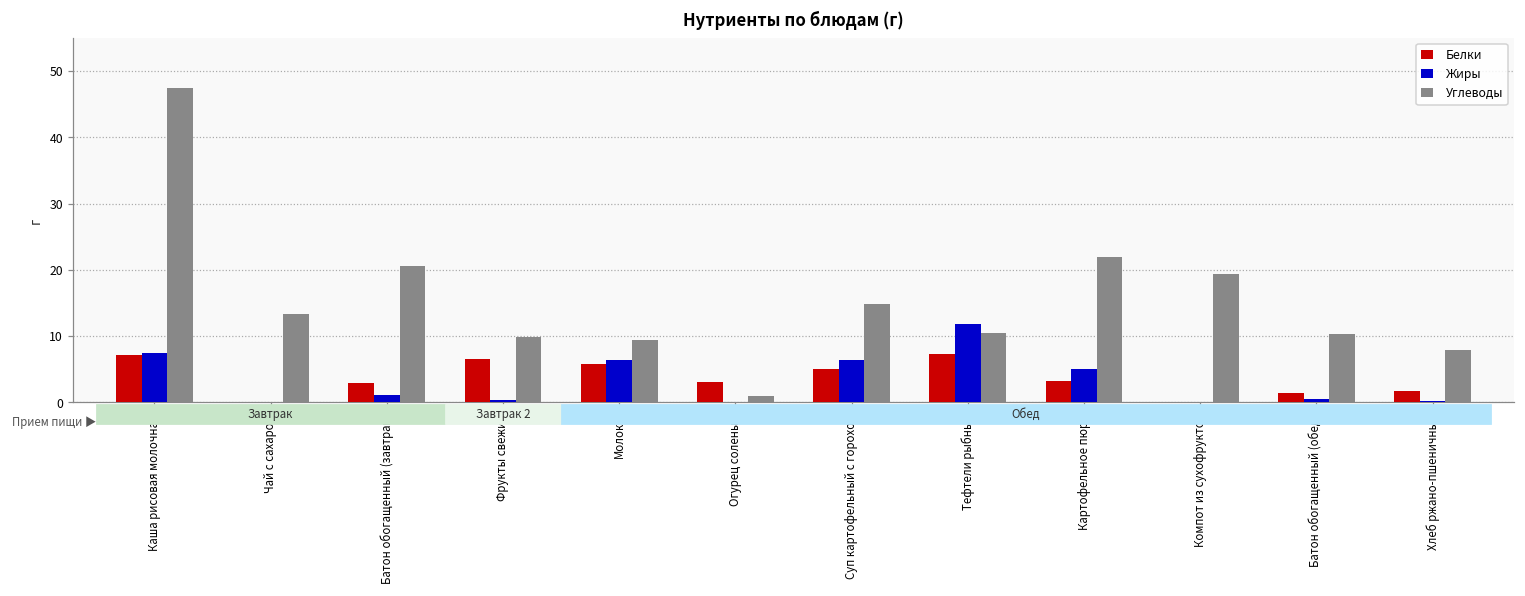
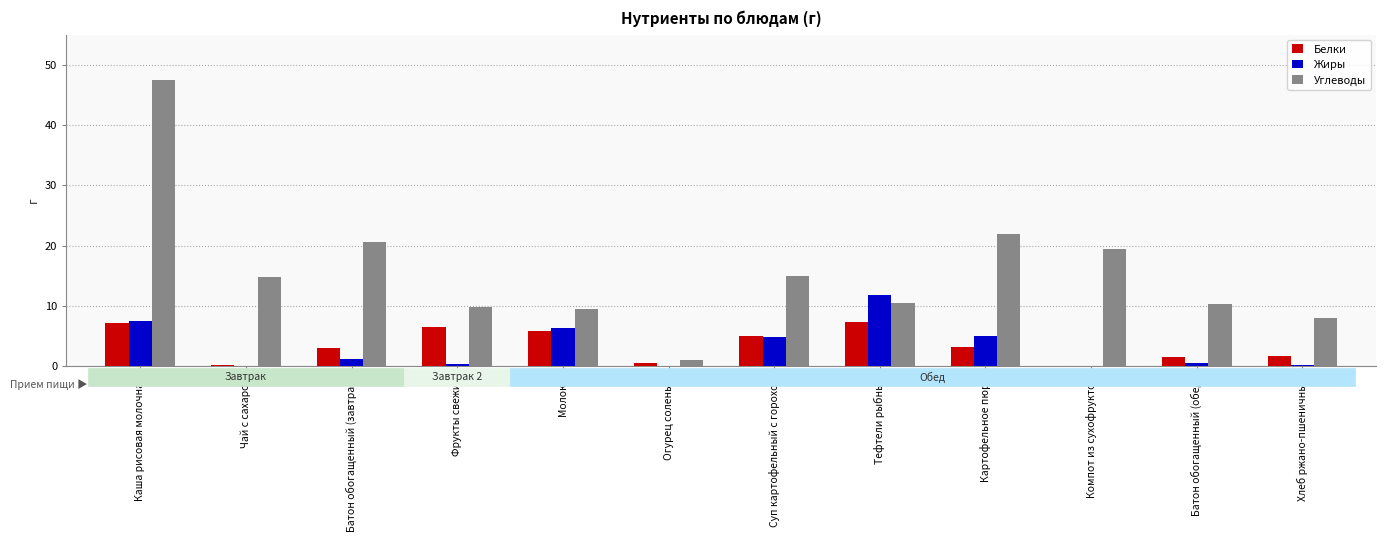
Углеводы, Чай с сахаром: 13 -> 15
Белки, Огурец соленый: 3 -> 0
Жиры, Суп картофельный с горохом: 6 -> 5
